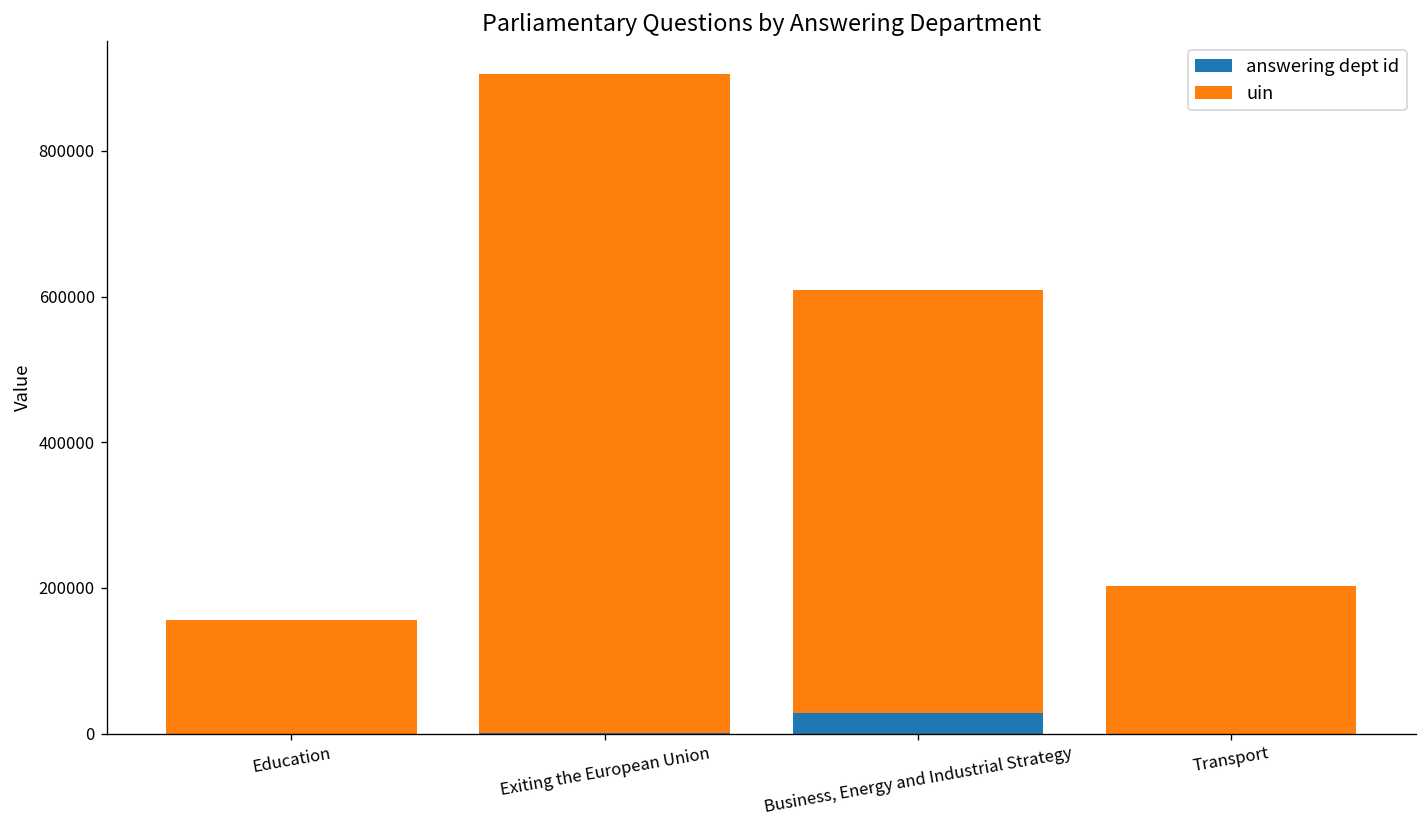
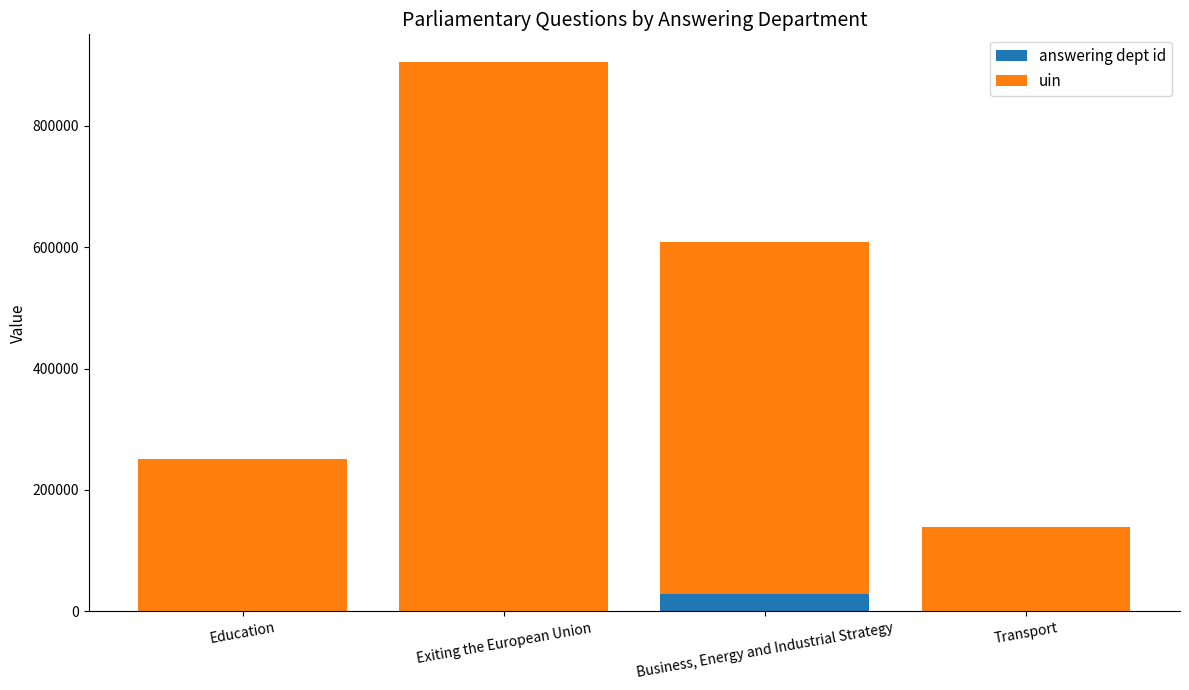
uin, Education: 160000 -> 250000
uin, Transport: 200000 -> 140000
